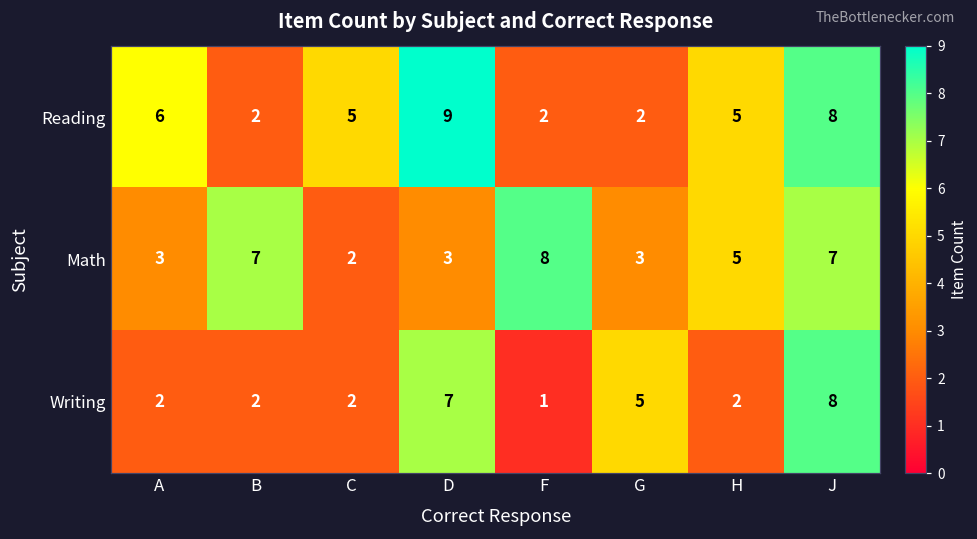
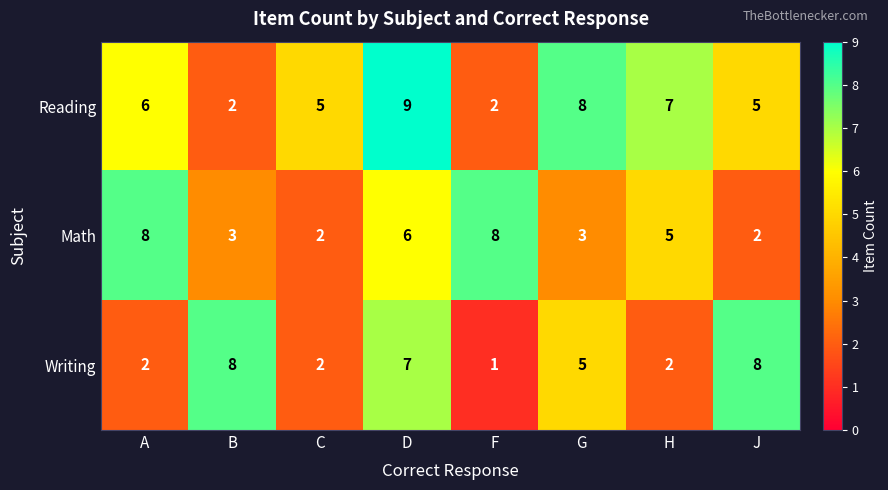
Reading, G: 2 -> 8
Reading, H: 5 -> 7
Reading, J: 8 -> 5
Math, A: 3 -> 8
Math, B: 7 -> 3
Math, D: 3 -> 6
Math, J: 7 -> 2
Writing, B: 2 -> 8
